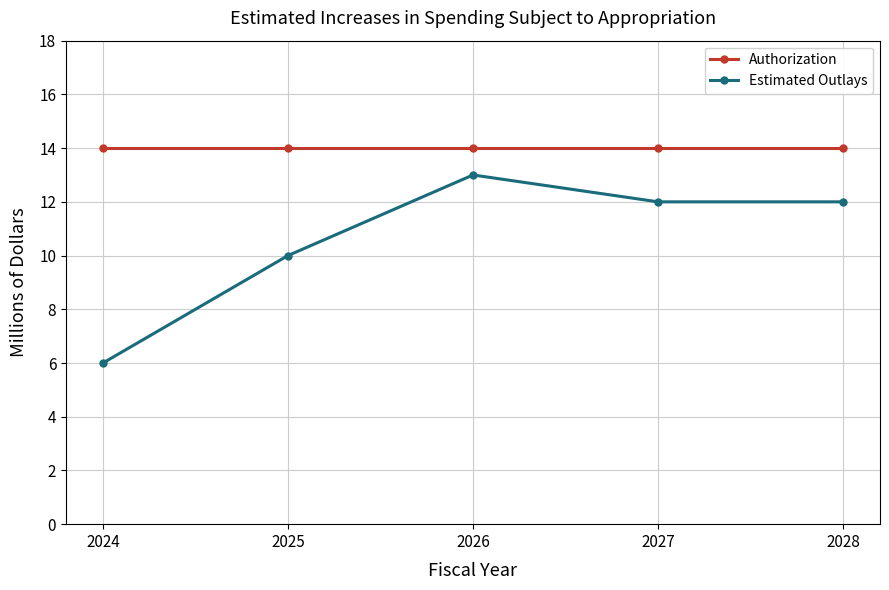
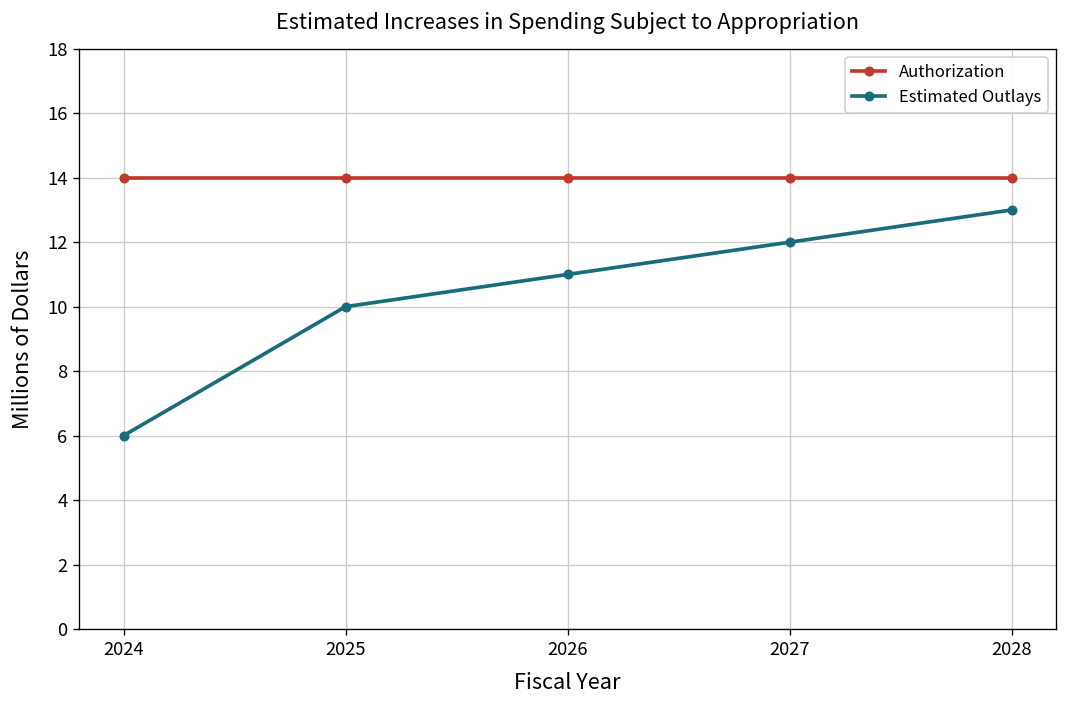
Estimated Outlays, 2026: 13 -> 11
Estimated Outlays, 2028: 12 -> 13
